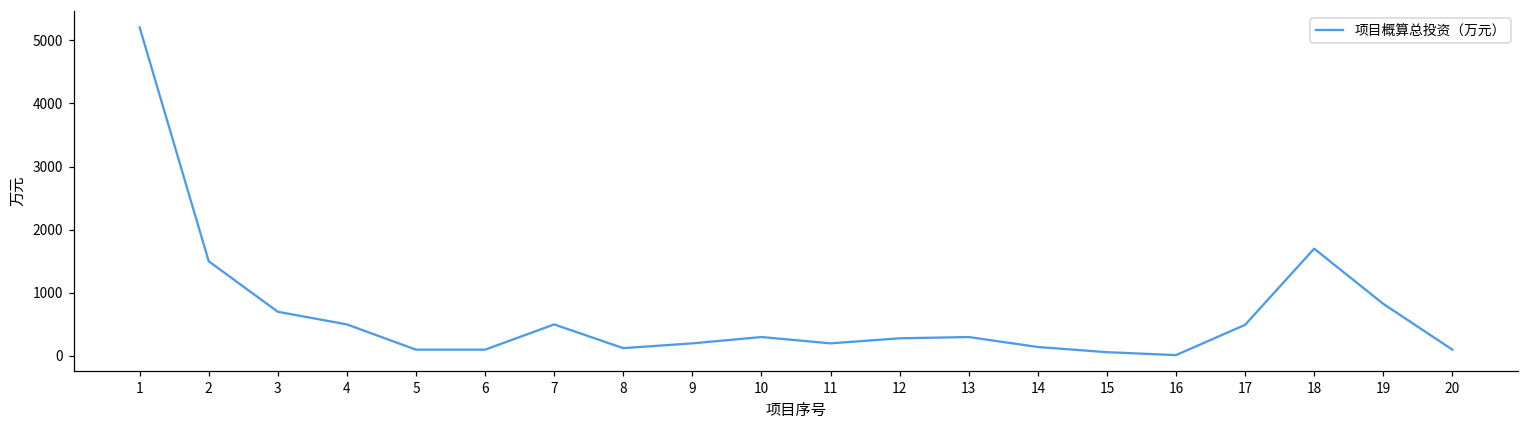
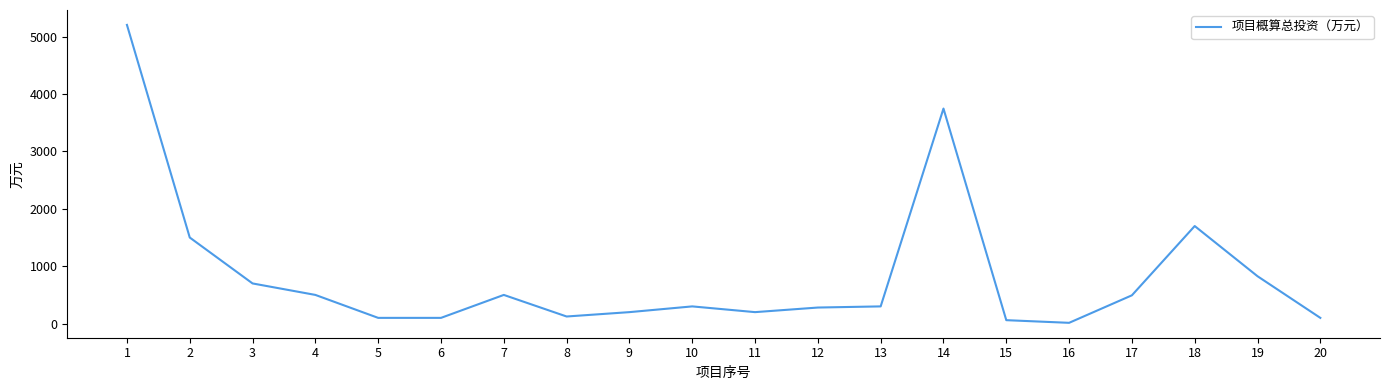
14: 100 -> 3700
